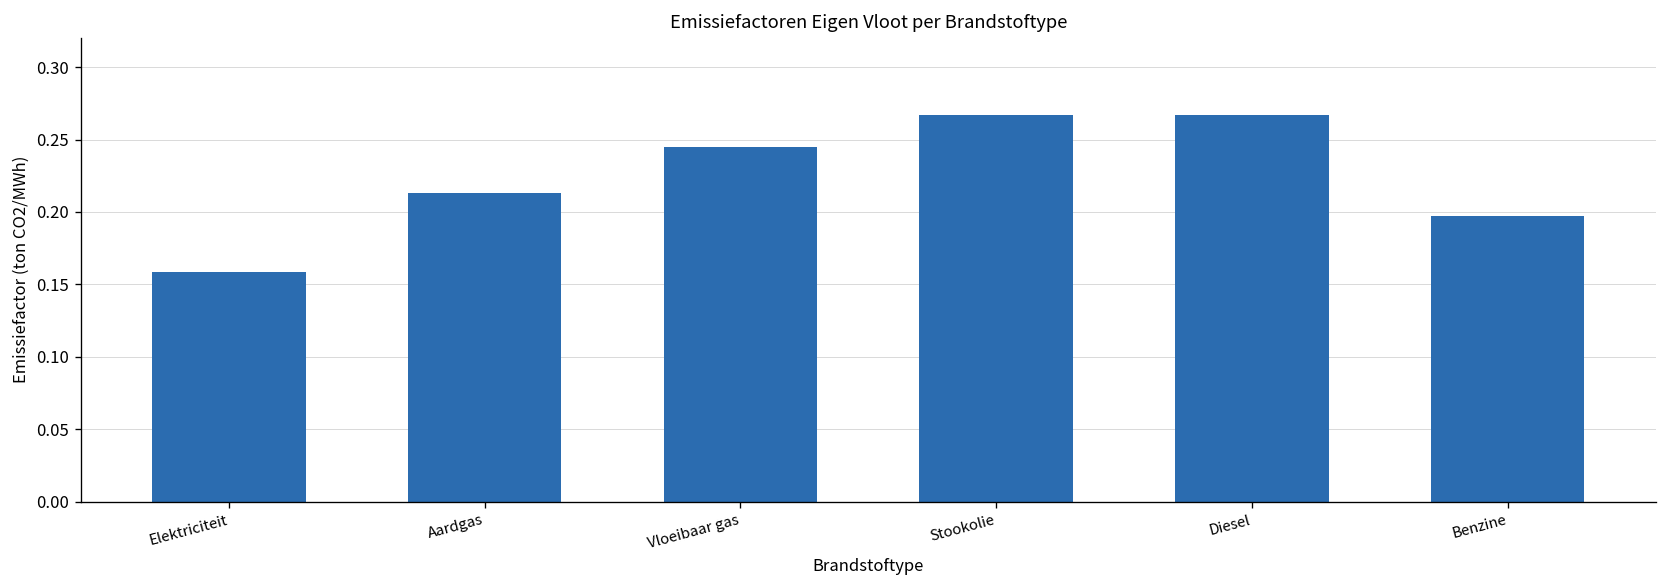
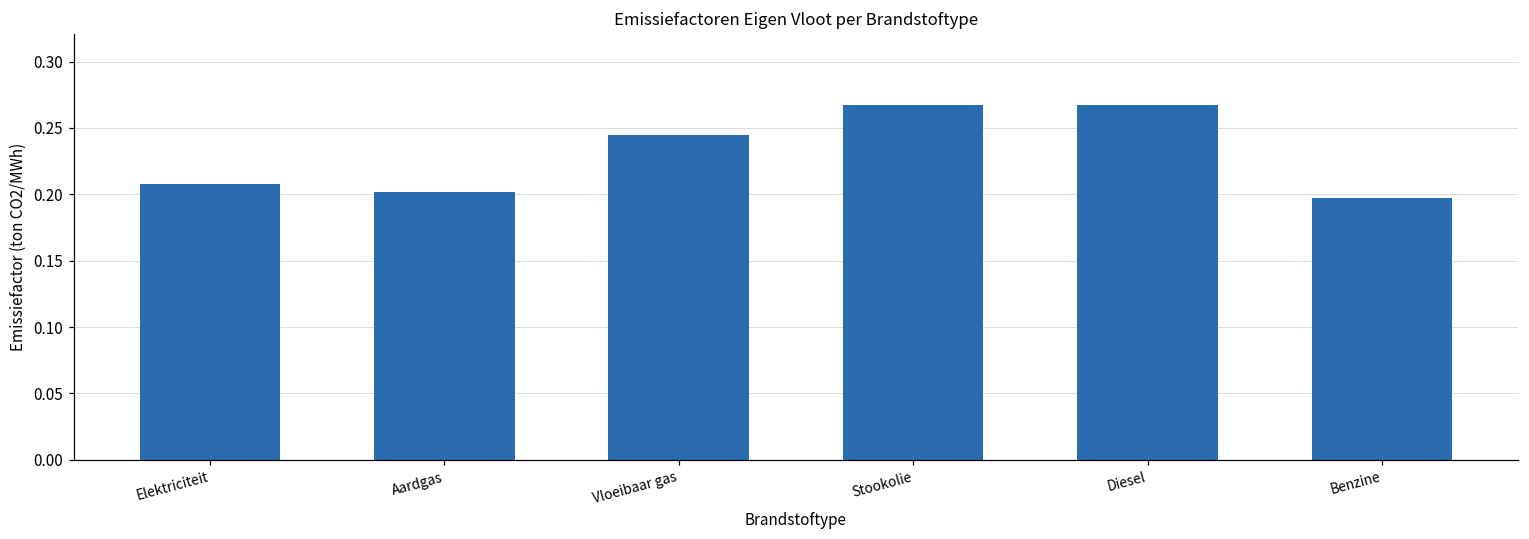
Elektriciteit: 0.159 -> 0.208
Aardgas: 0.213 -> 0.202
